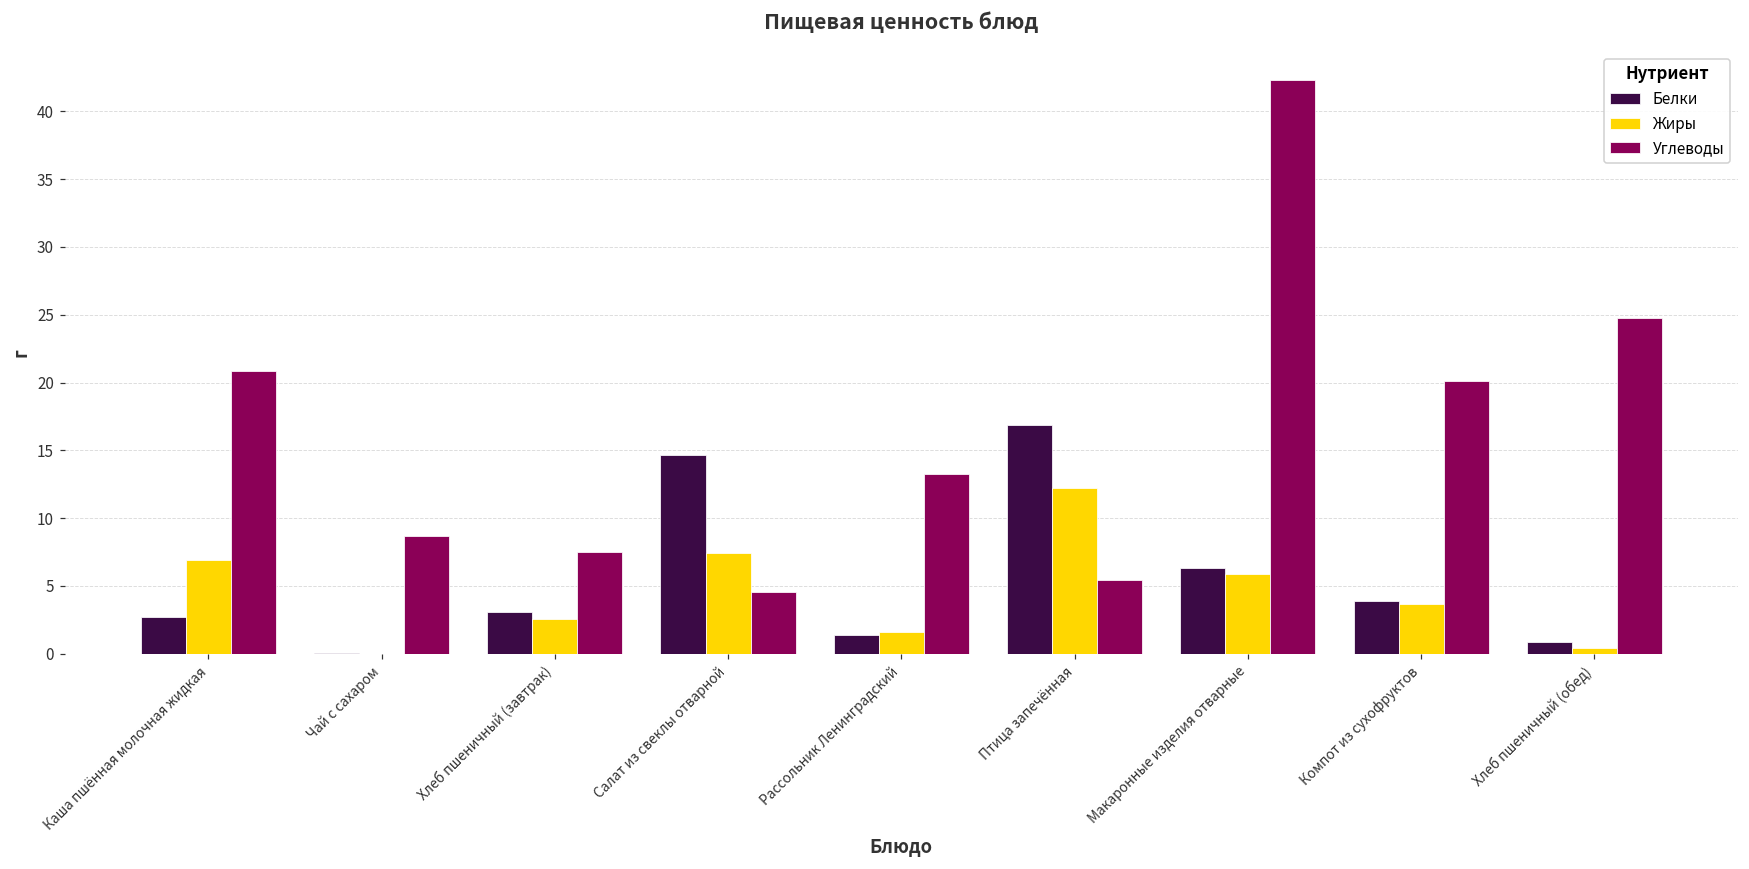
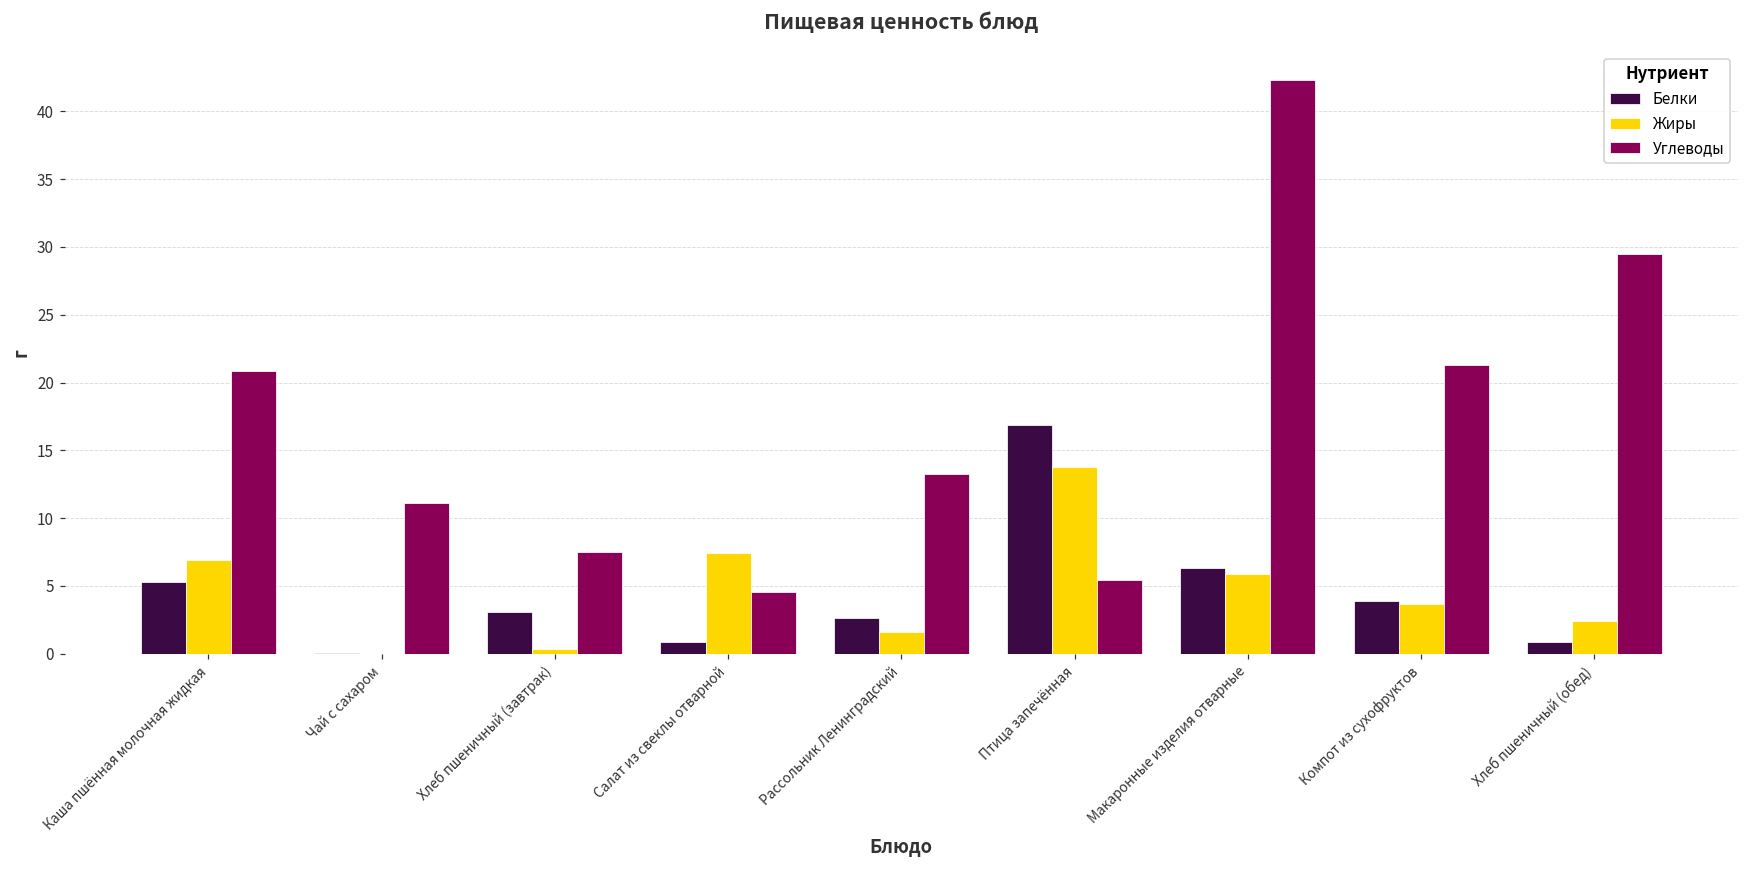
Белки, Каша пшённая молочная жидкая: 2.7 -> 5.3
Углеводы, Чай с сахаром: 8.7 -> 11.1
Жиры, Хлеб пшеничный (завтрак): 2.6 -> 0.3
Белки, Салат из свеклы отварной: 14.6 -> 0.8
Белки, Рассольник Ленинградский: 1.4 -> 2.6
Жиры, Птица запечённая: 12.2 -> 13.8
Углеводы, Компот из сухофруктов: 20.1 -> 21.3
Жиры, Хлеб пшеничный (обед): 0.4 -> 2.4
Углеводы, Хлеб пшеничный (обед): 24.8 -> 29.5
